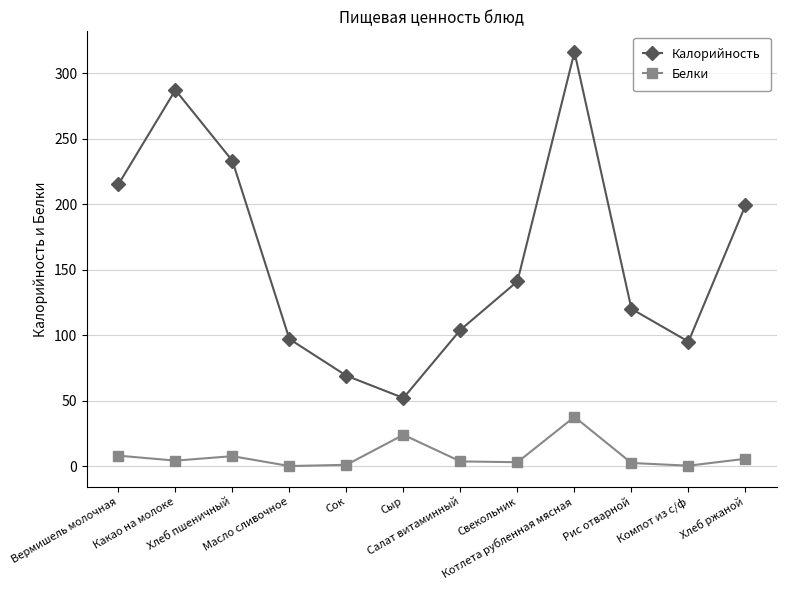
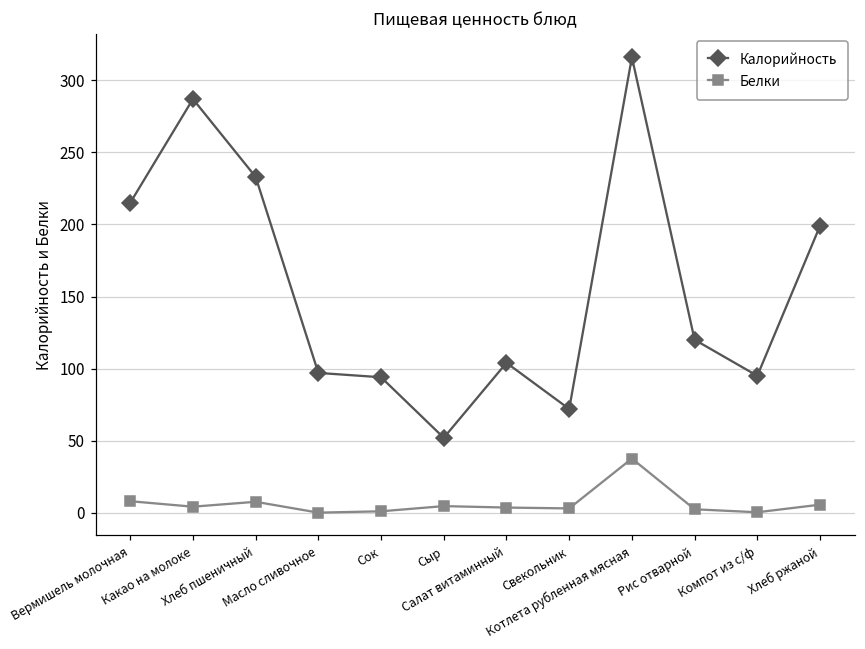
Калорийность, Сок: 69 -> 94
Белки, Сыр: 24 -> 5
Калорийность, Свекольник: 141 -> 72
